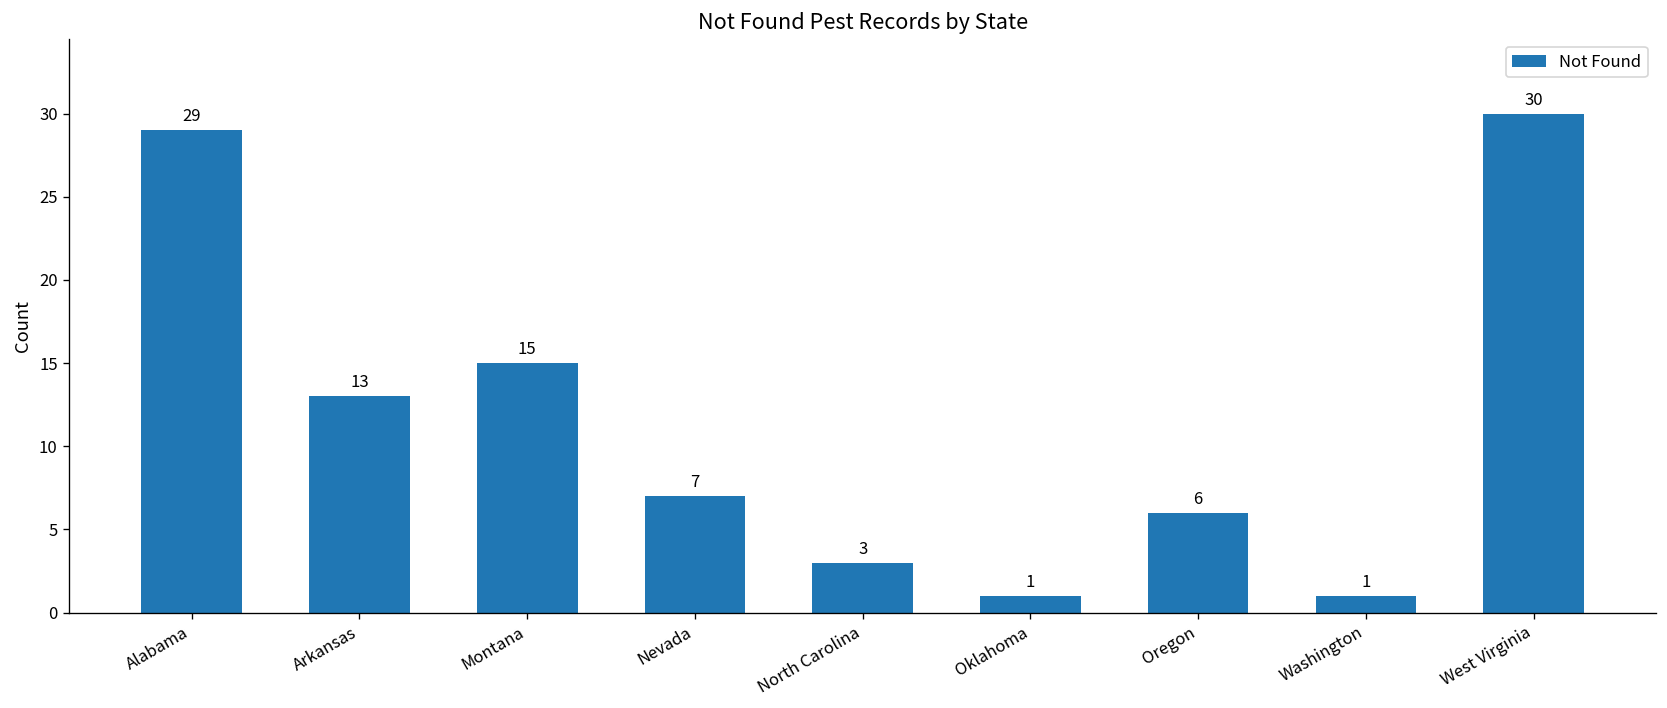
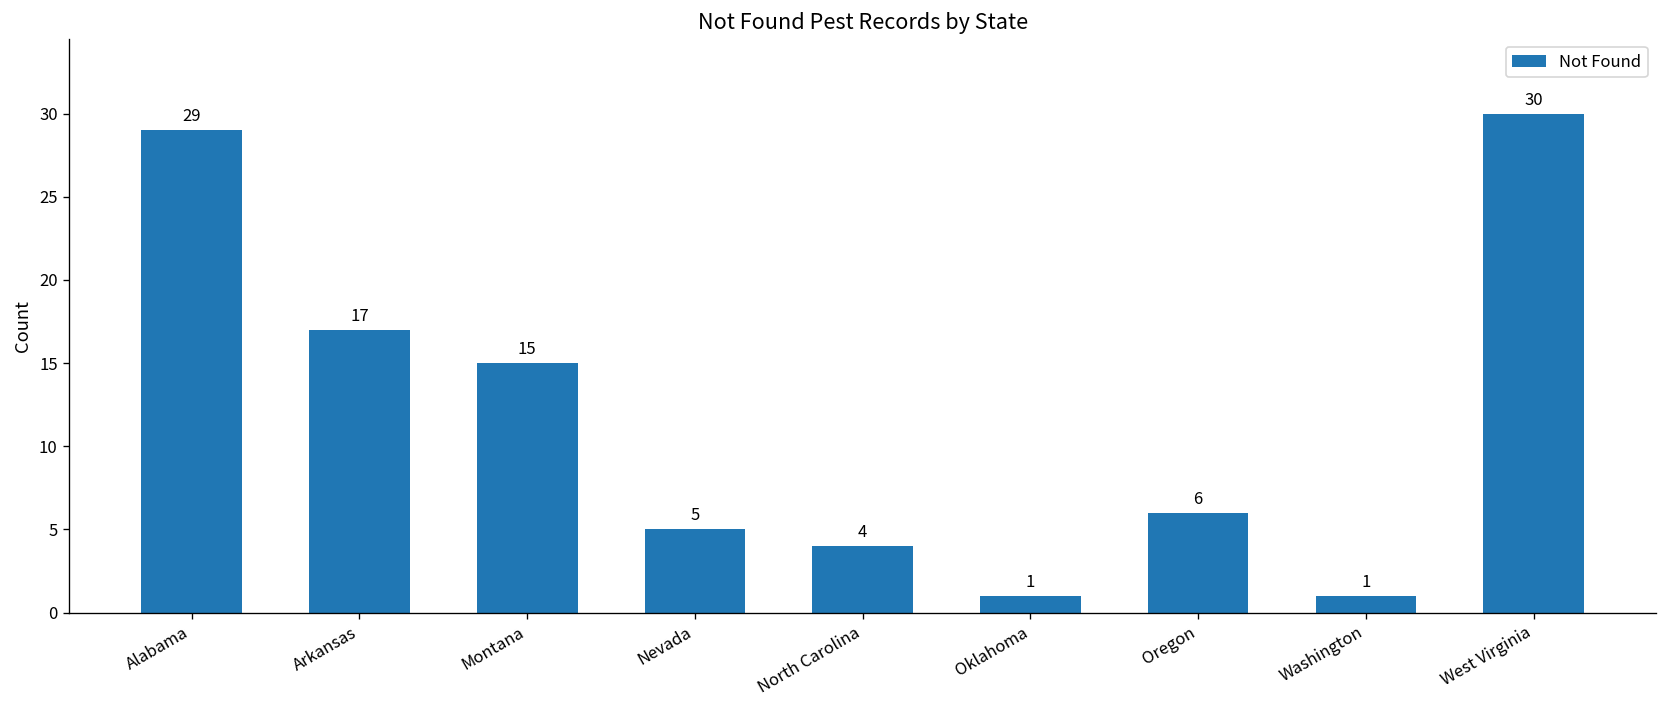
Arkansas: 13 -> 17
Nevada: 7 -> 5
North Carolina: 3 -> 4
